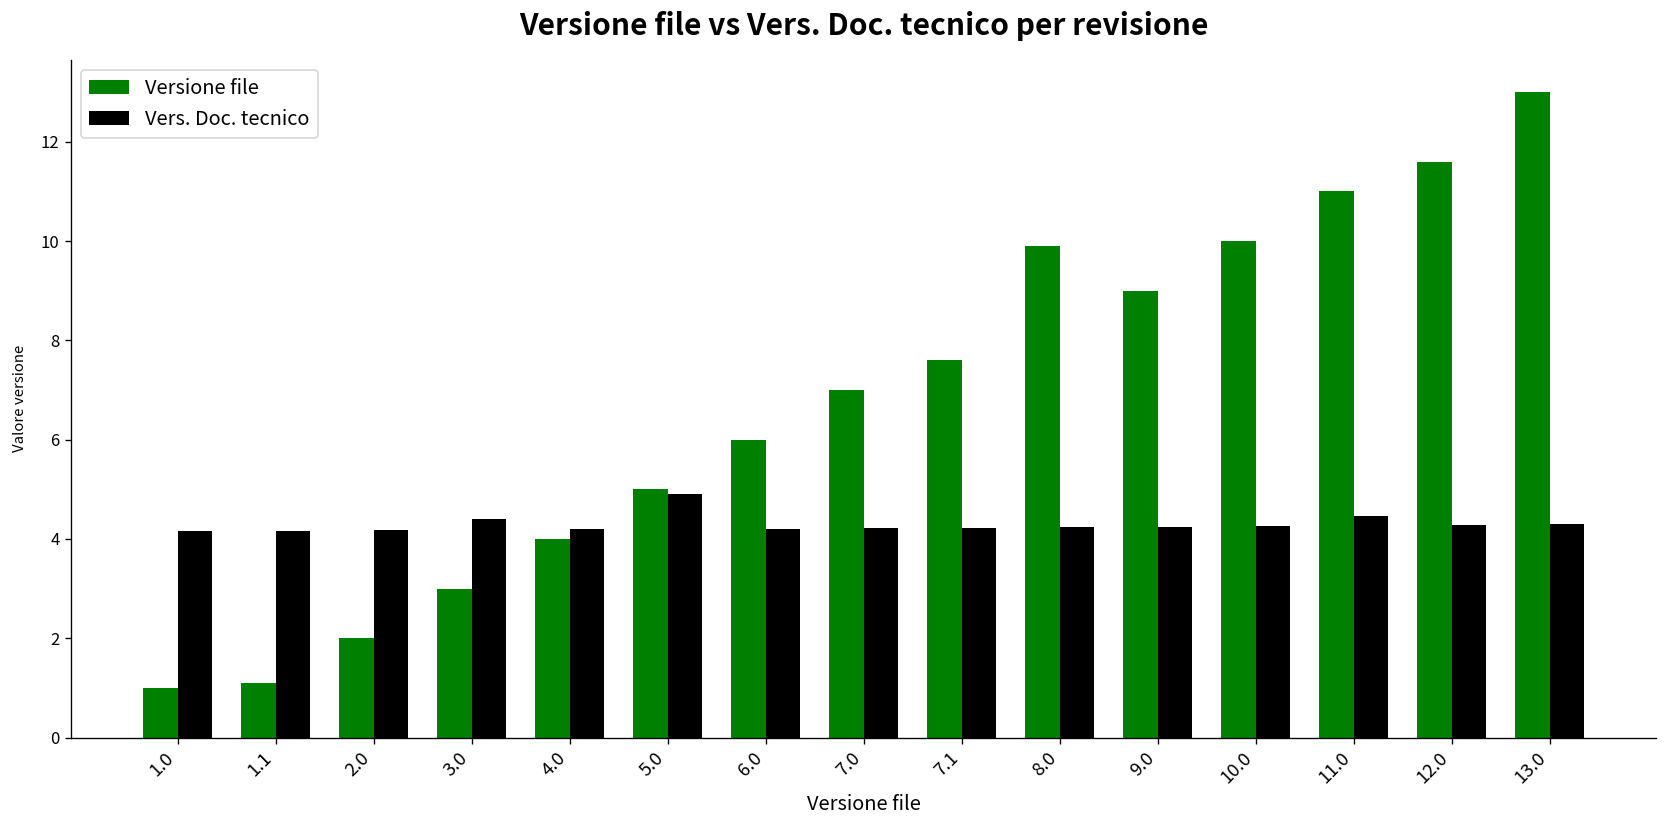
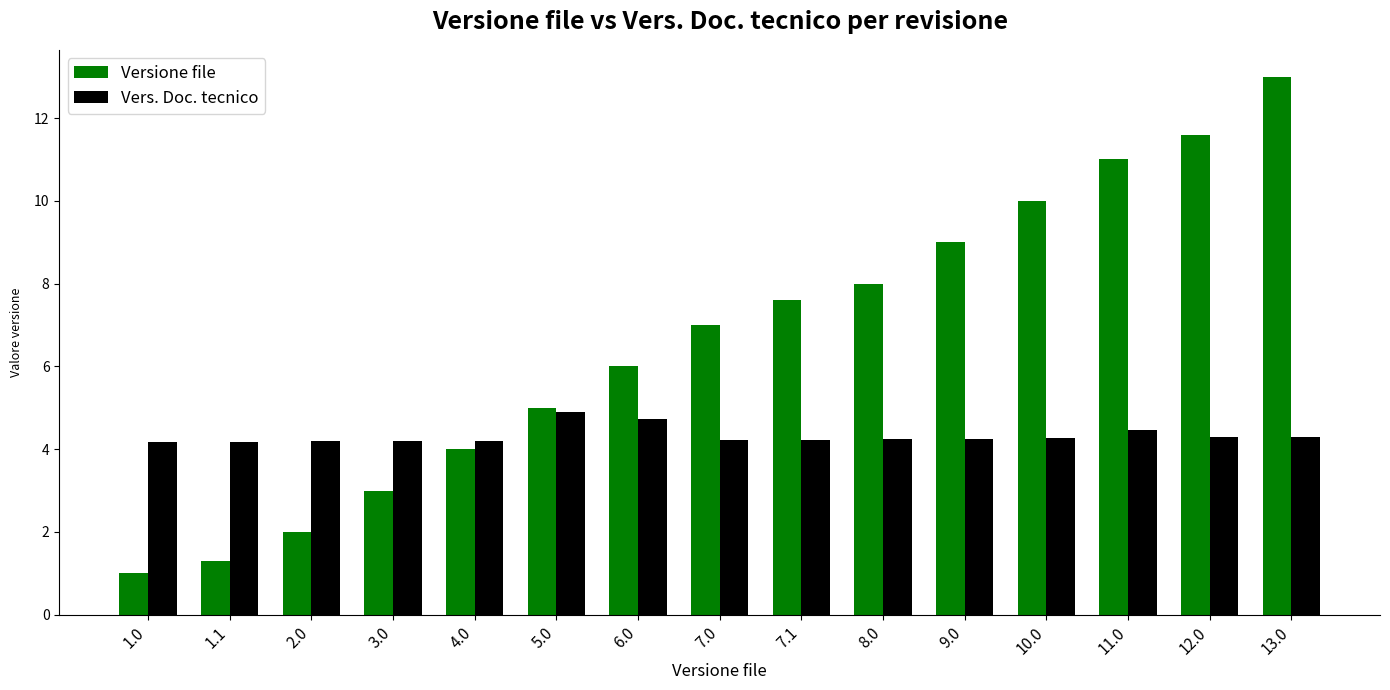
Versione file, 1.1: 1.1 -> 1.3
Vers. Doc. tecnico, 3.0: 4.4 -> 4.2
Vers. Doc. tecnico, 6.0: 4.2 -> 4.7
Versione file, 8.0: 9.9 -> 8.0
